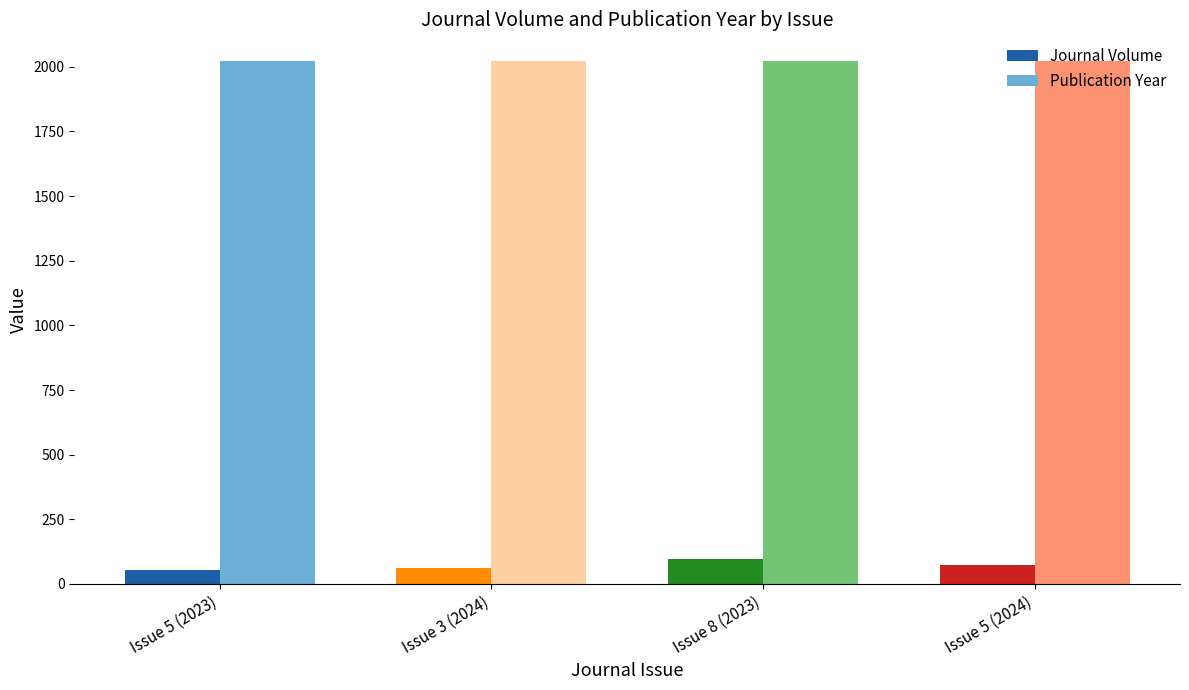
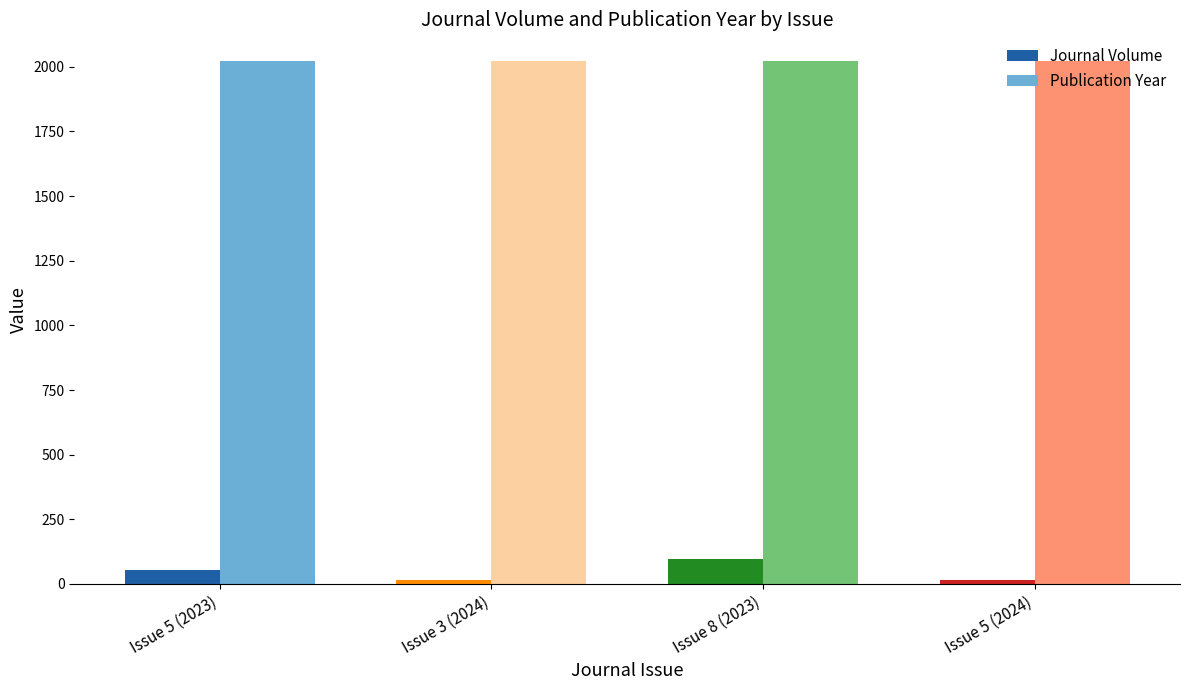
Journal Volume, Issue 3 (2024): 60 -> 20
Journal Volume, Issue 5 (2024): 70 -> 20
